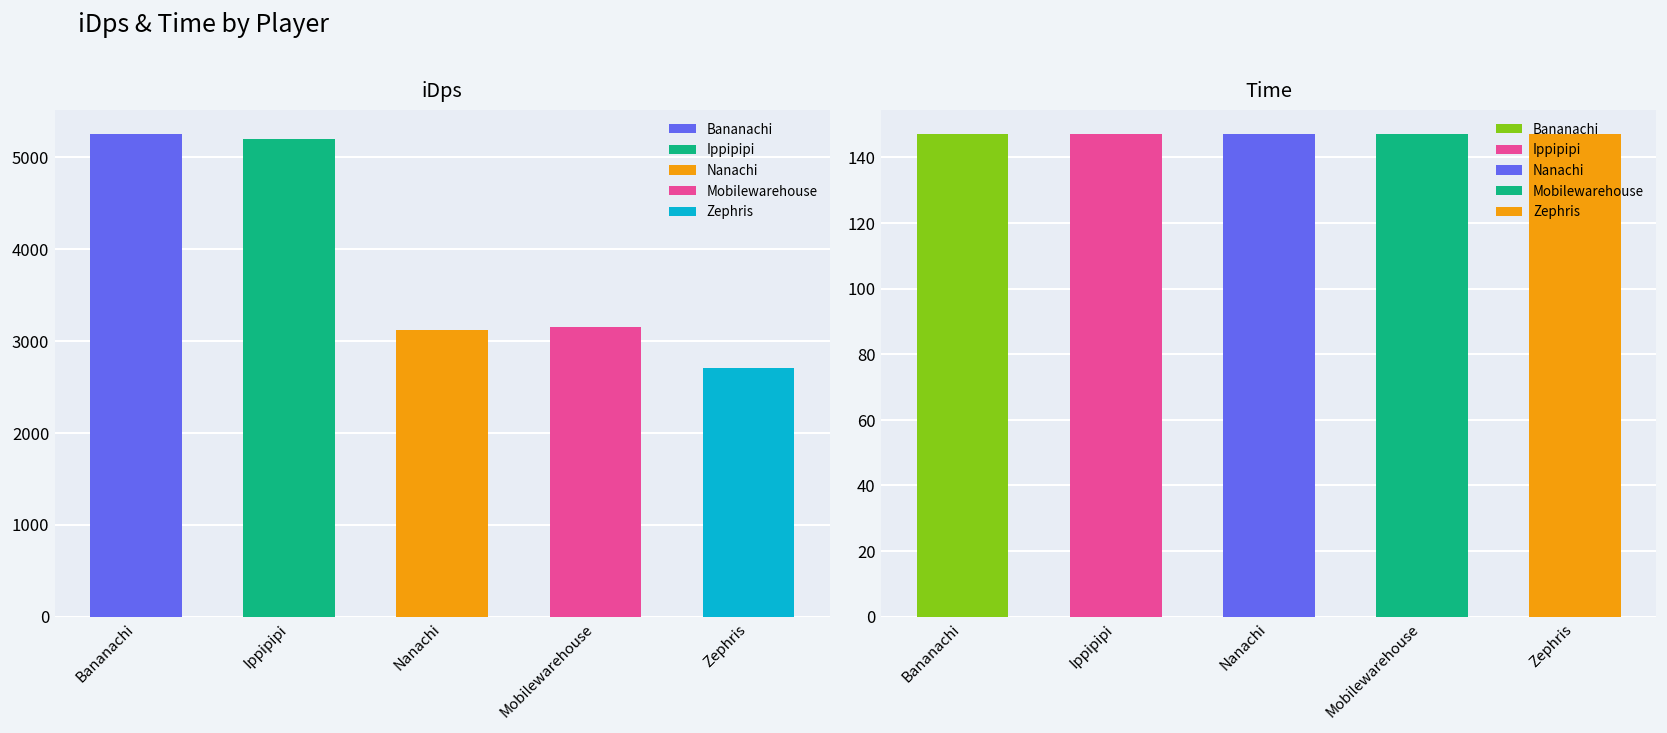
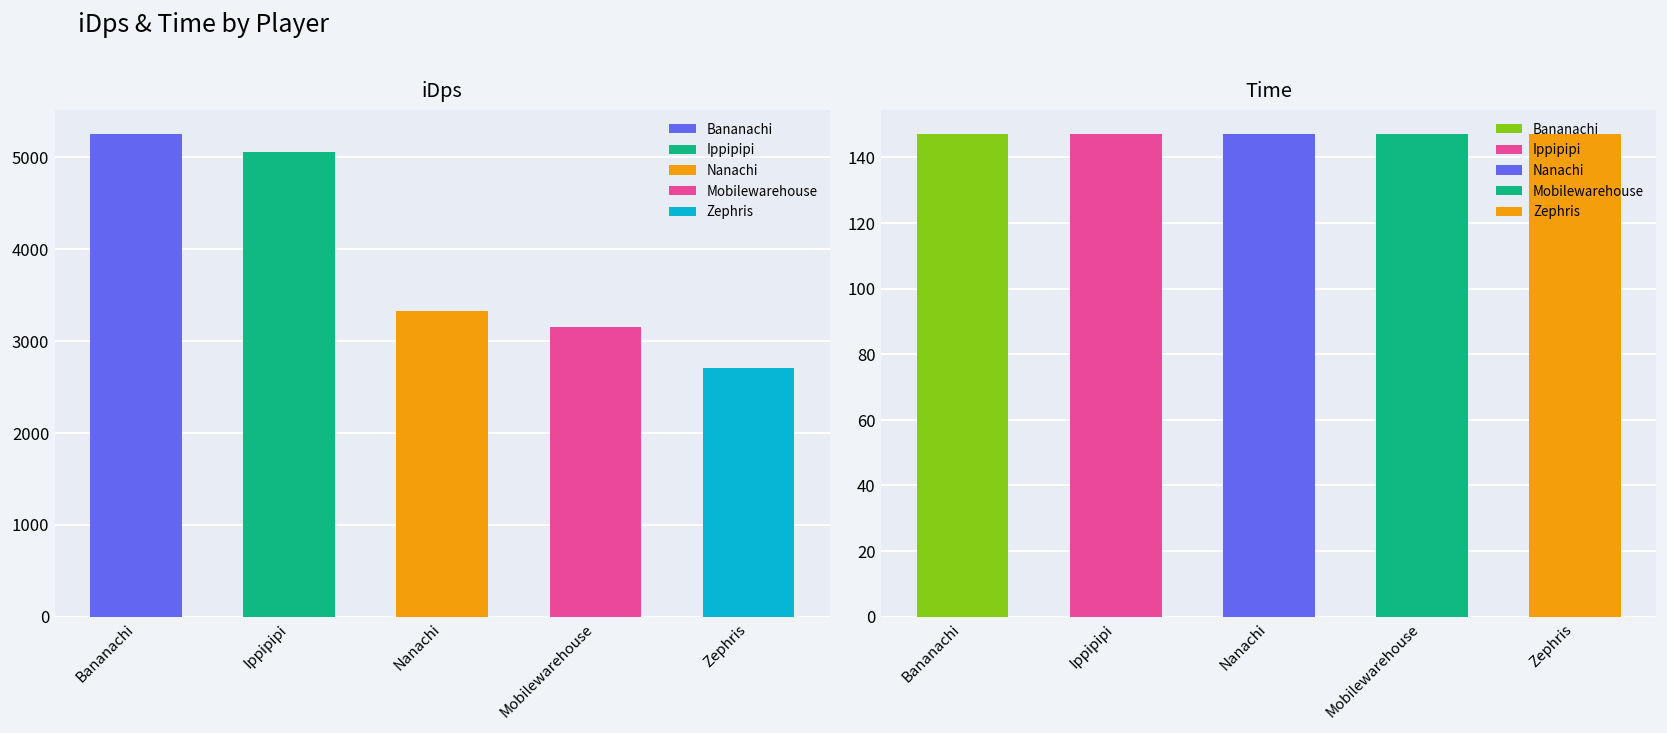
iDps, Ippipipi: 5200 -> 5100
iDps, Nanachi: 3100 -> 3300
